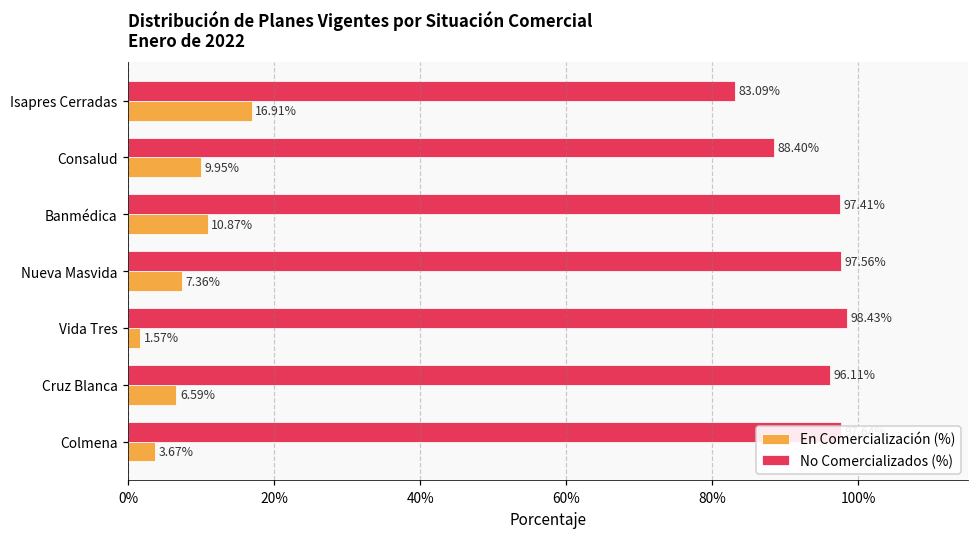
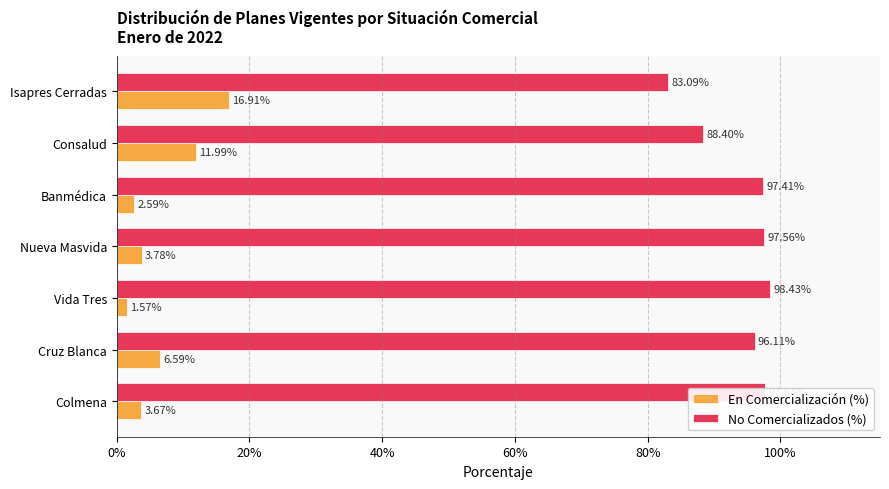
En Comercialización (%), Consalud: 9.95% -> 11.99%
En Comercialización (%), Banmédica: 10.87% -> 2.59%
En Comercialización (%), Nueva Masvida: 7.36% -> 3.78%
